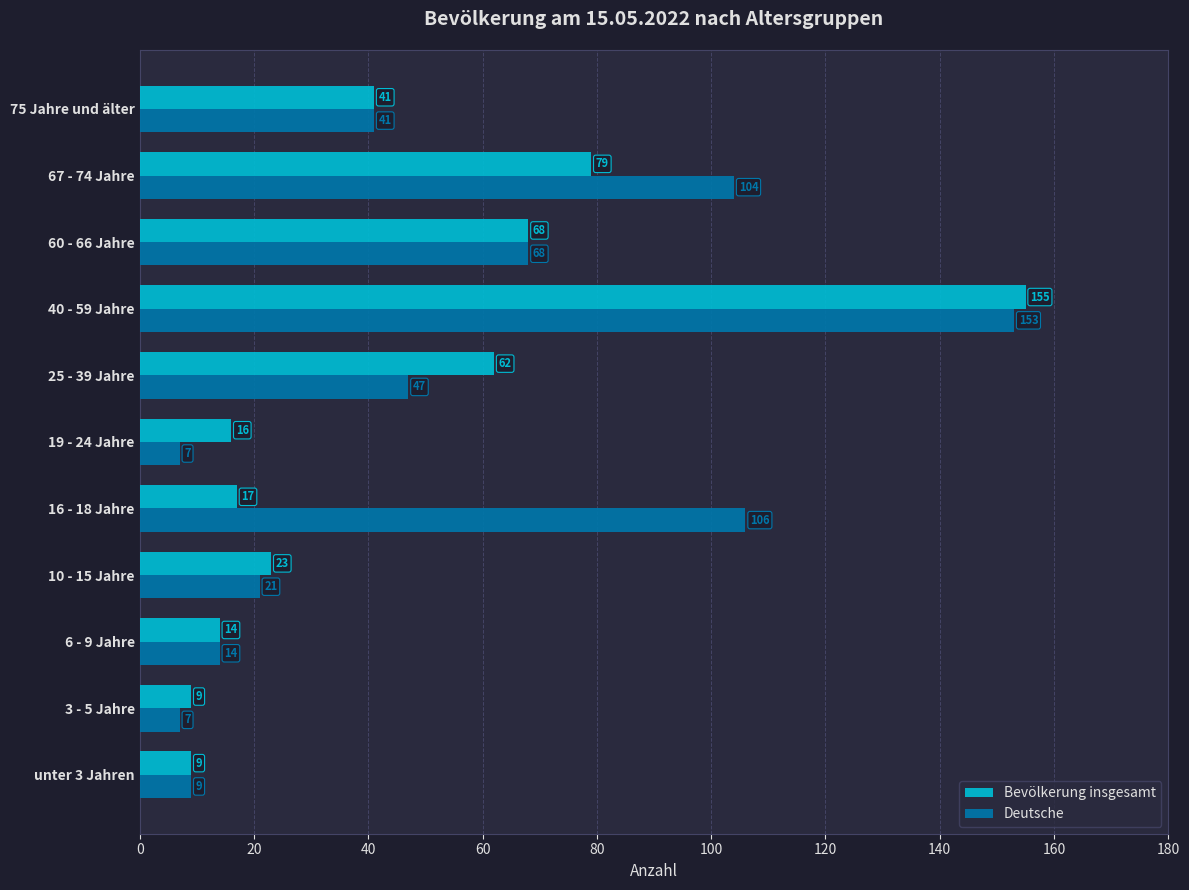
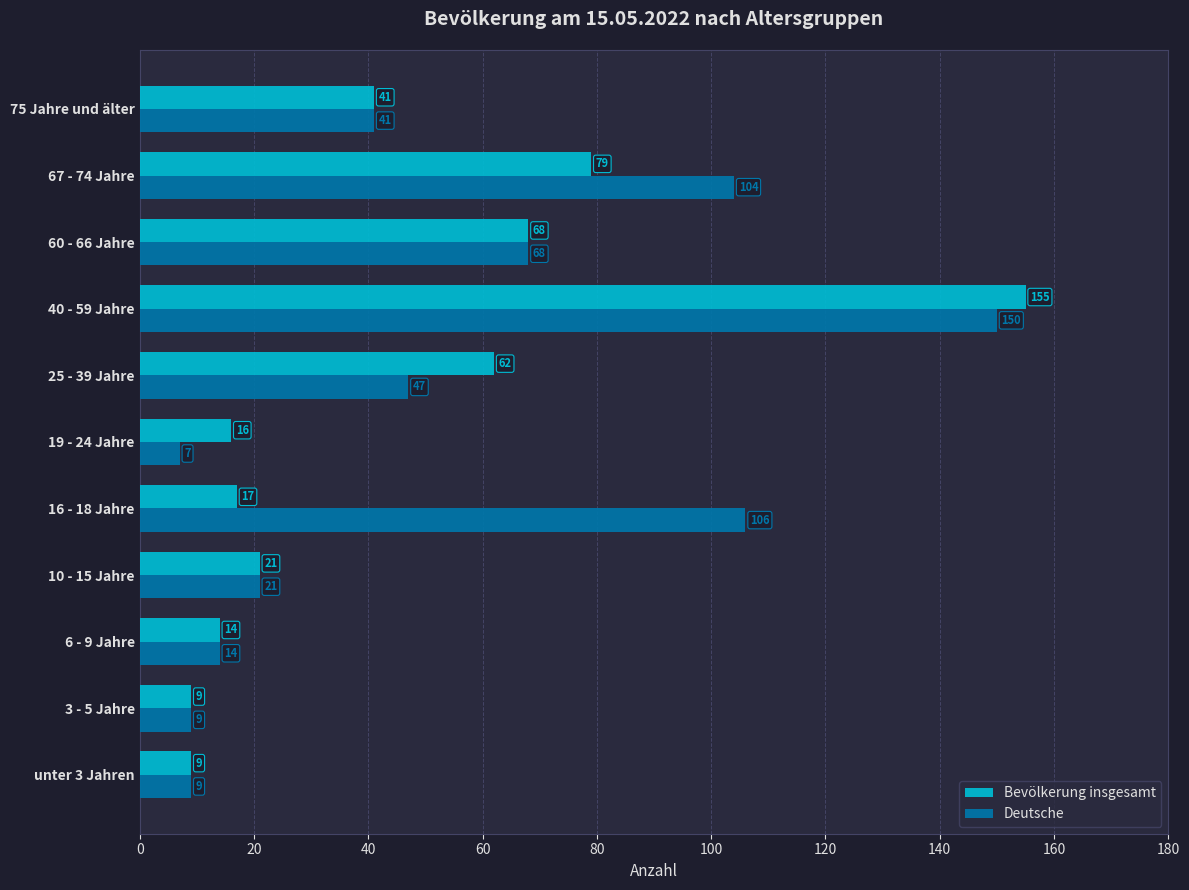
Deutsche, 40 - 59 Jahre: 153 -> 150
Bevölkerung insgesamt, 10 - 15 Jahre: 23 -> 21
Deutsche, 3 - 5 Jahre: 7 -> 9
